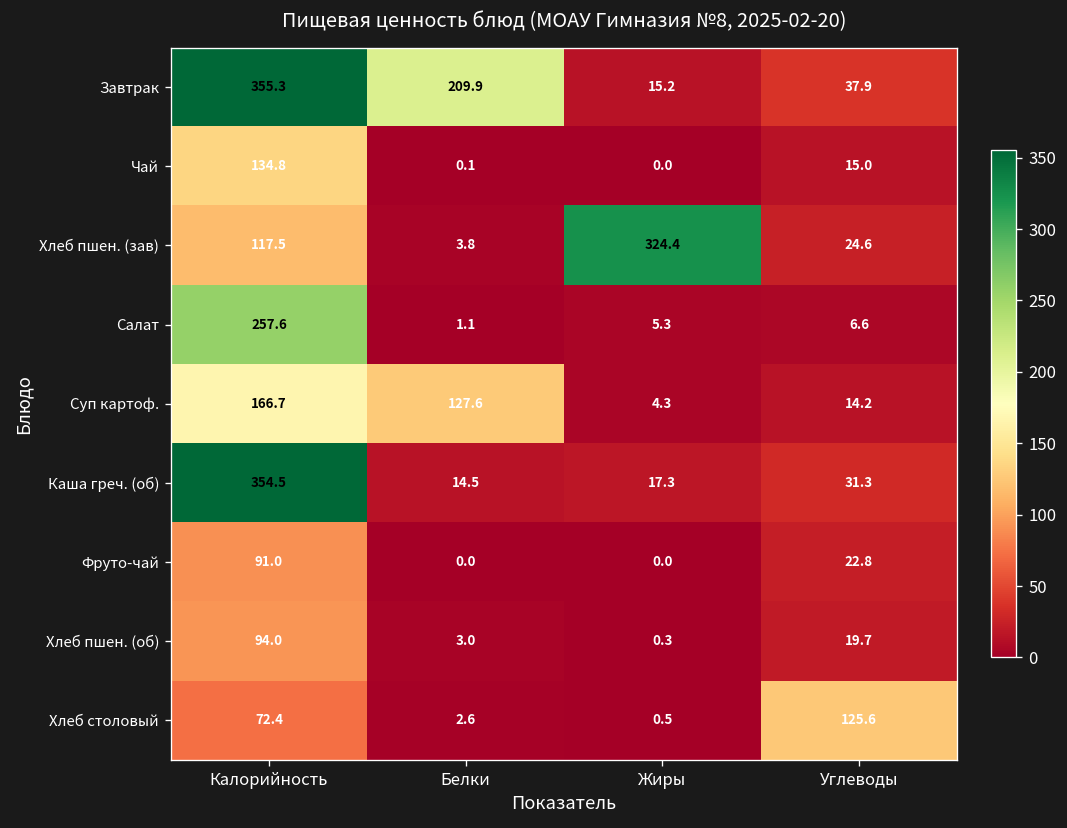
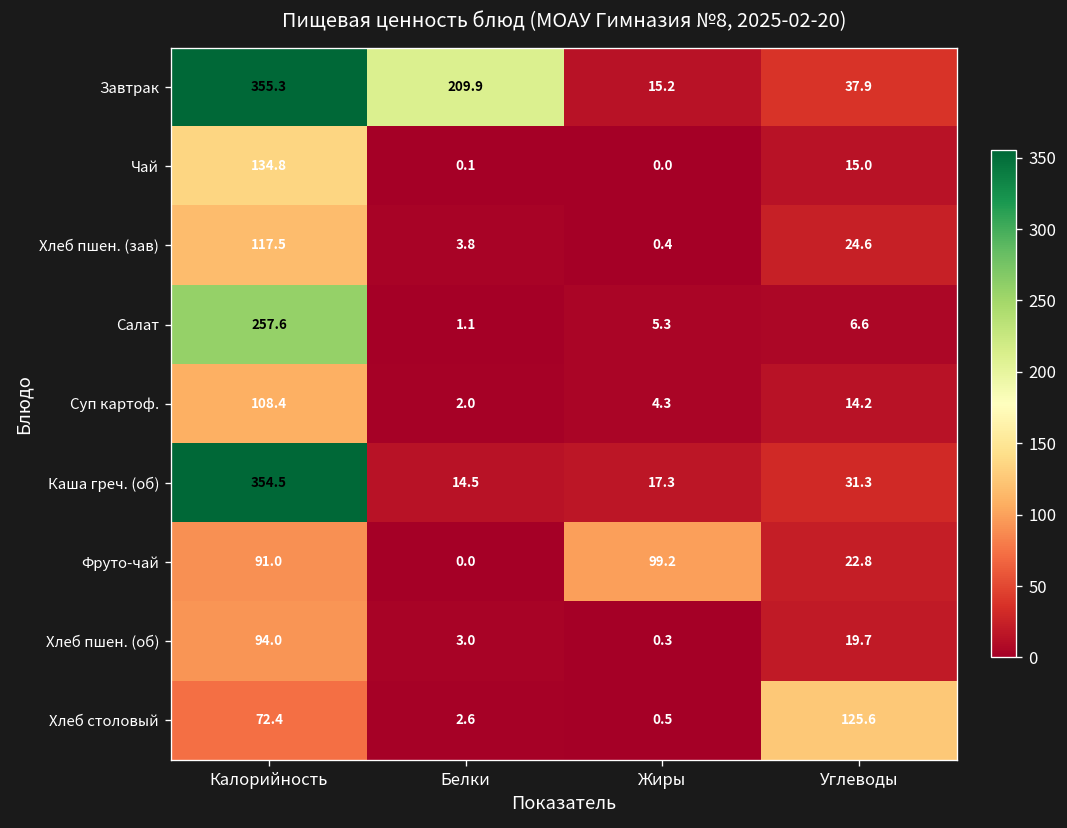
Хлеб пшен. (зав), Жиры: 324.4 -> 0.4
Суп картоф., Калорийность: 166.7 -> 108.4
Суп картоф., Белки: 127.6 -> 2.0
Фруто-чай, Жиры: 0.0 -> 99.2
